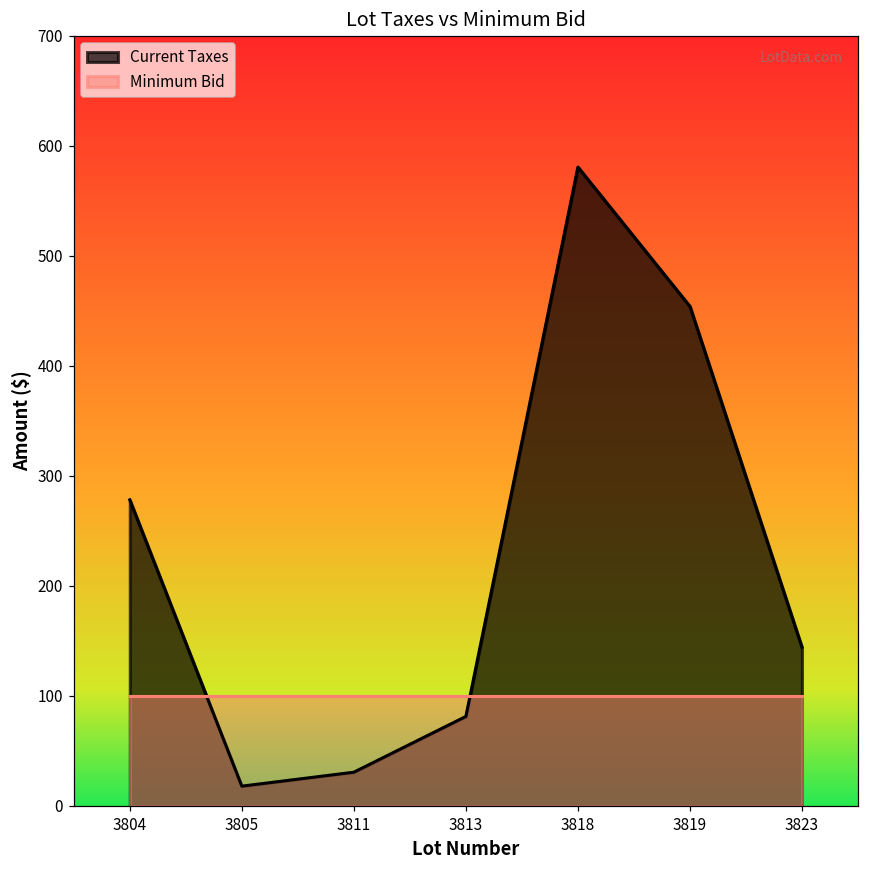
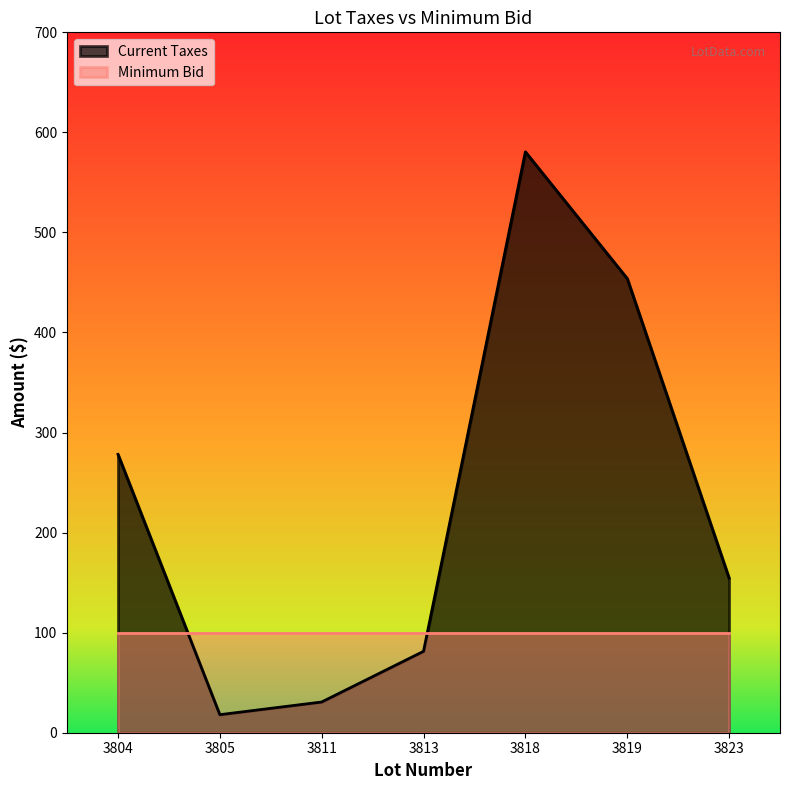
Current Taxes, 3823: 144 -> 155
